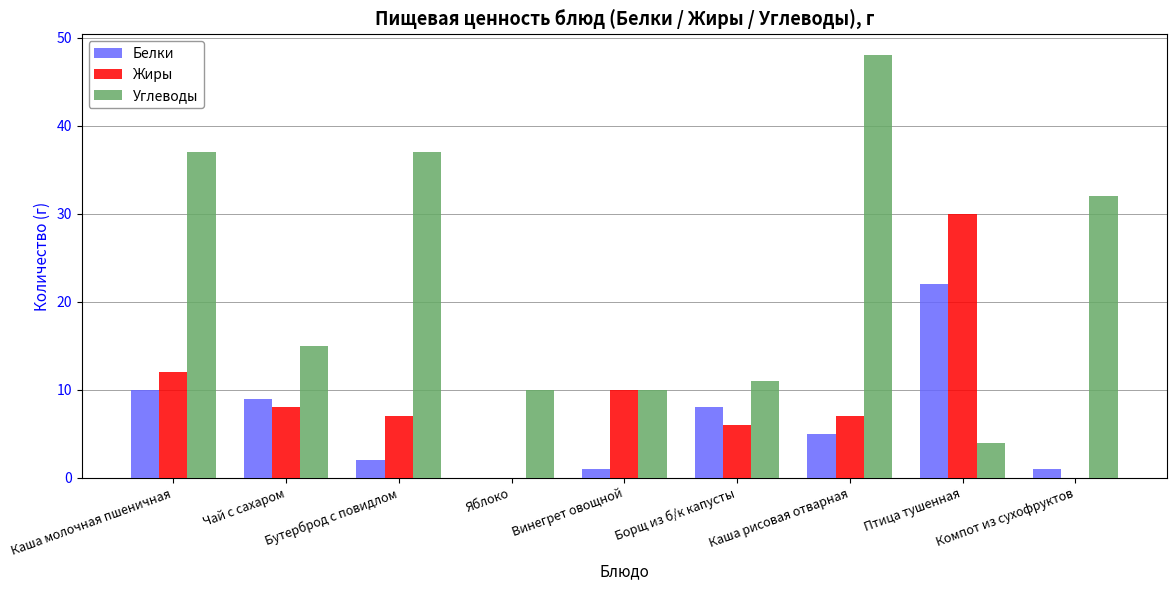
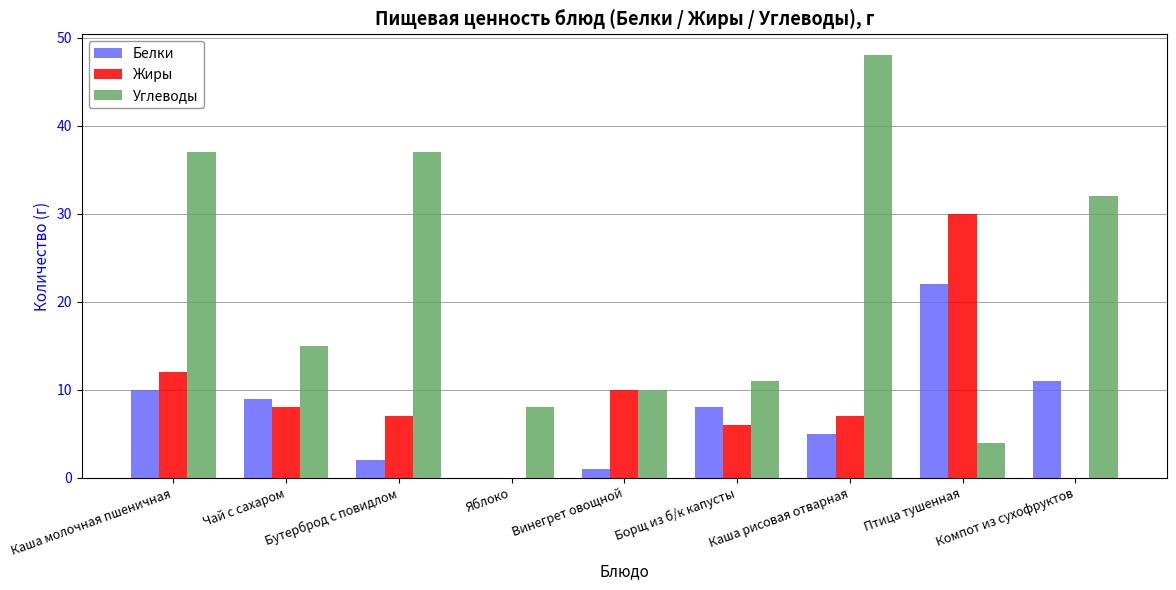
Углеводы, Яблоко: 10 -> 8
Белки, Компот из сухофруктов: 1 -> 11
